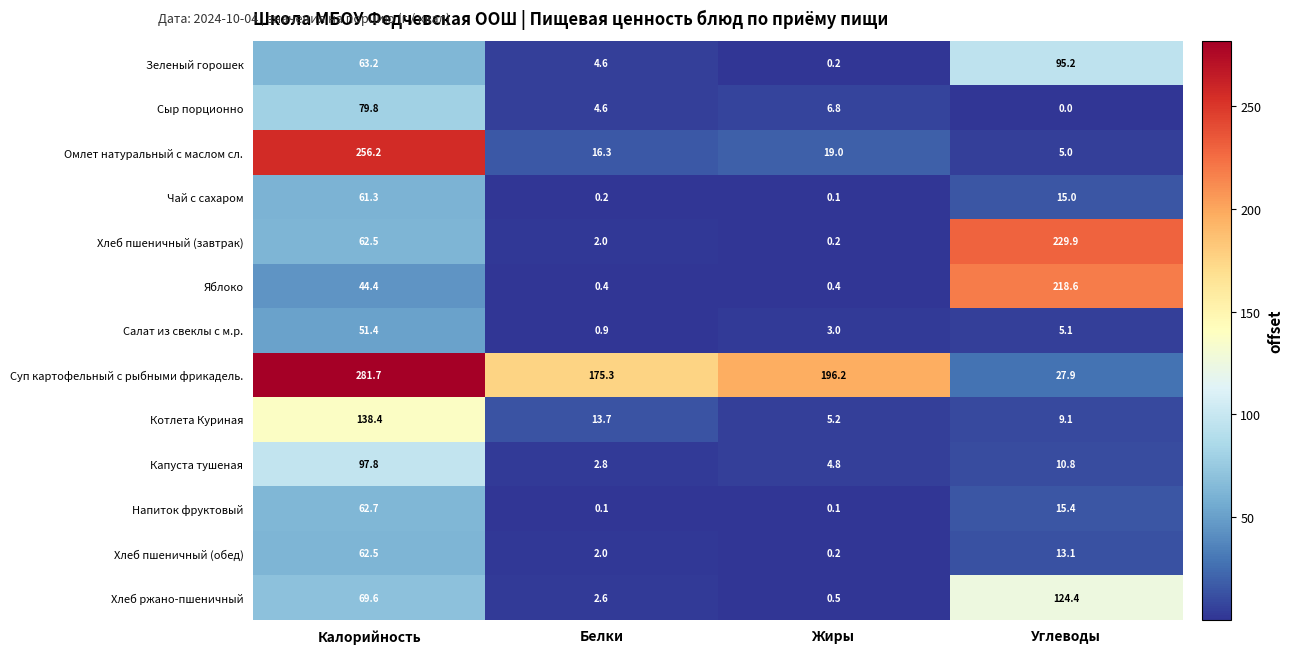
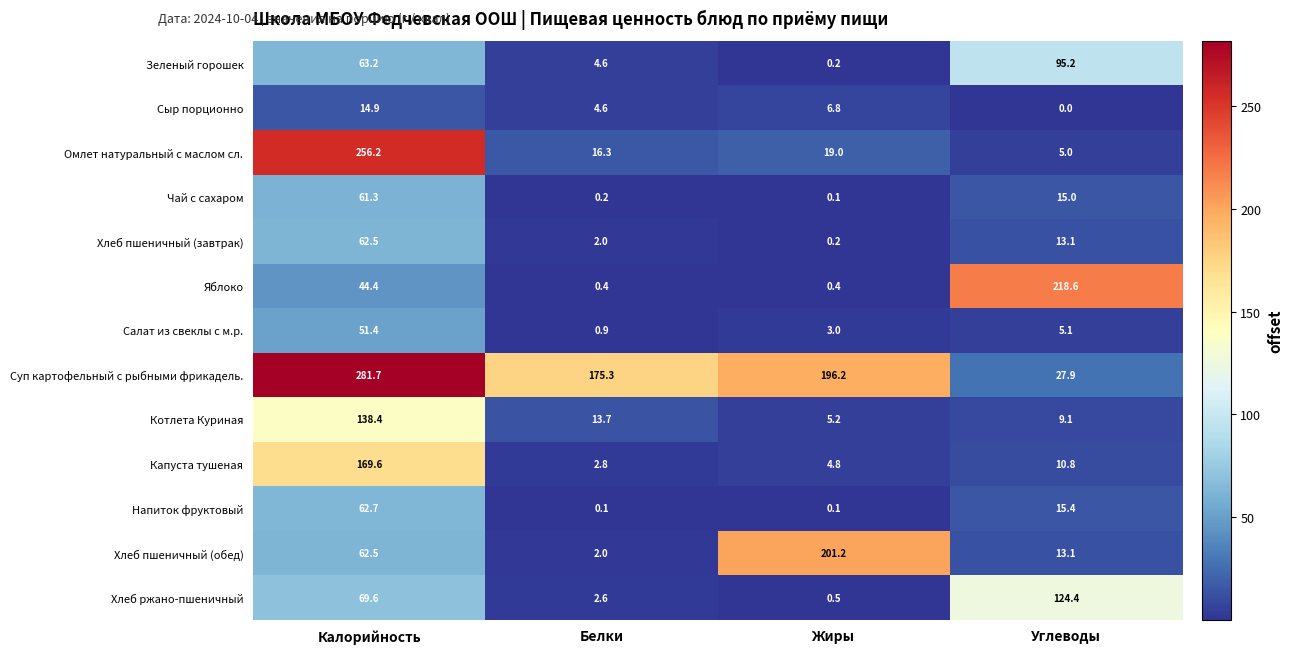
Сыр порционно, Калорийность: 79.8 -> 14.9
Хлеб пшеничный (завтрак), Углеводы: 229.9 -> 13.1
Капуста тушеная, Калорийность: 97.8 -> 169.6
Хлеб пшеничный (обед), Жиры: 0.2 -> 201.2
